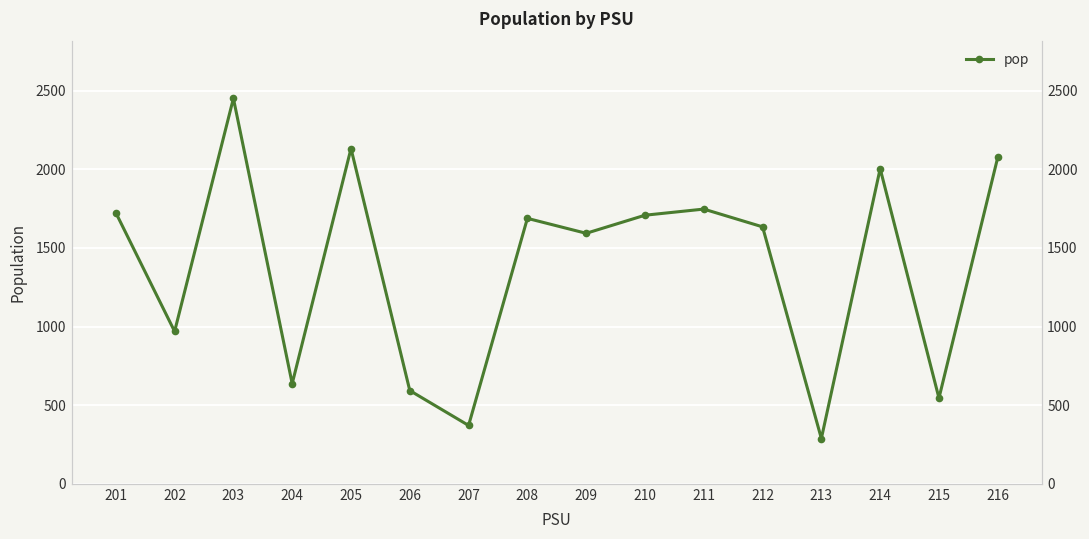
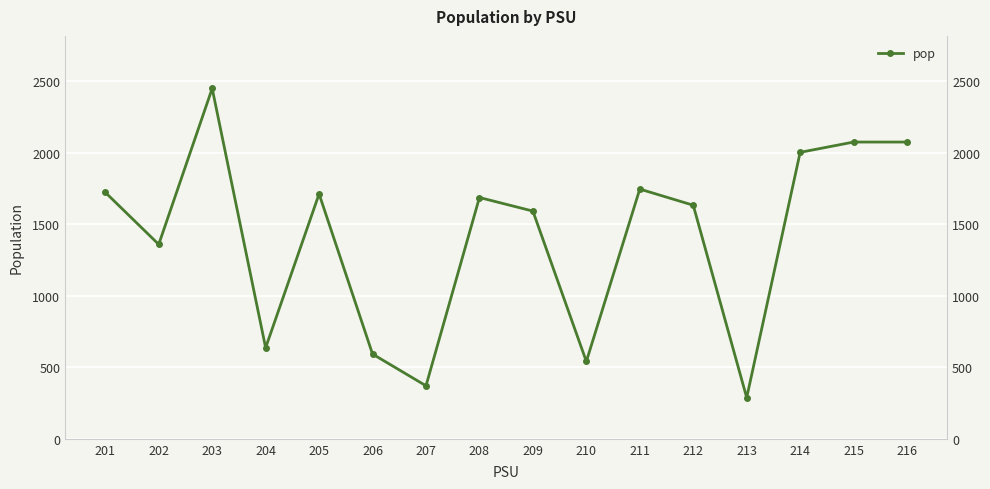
202: 970 -> 1360
205: 2130 -> 1710
210: 1710 -> 540
215: 550 -> 2080
